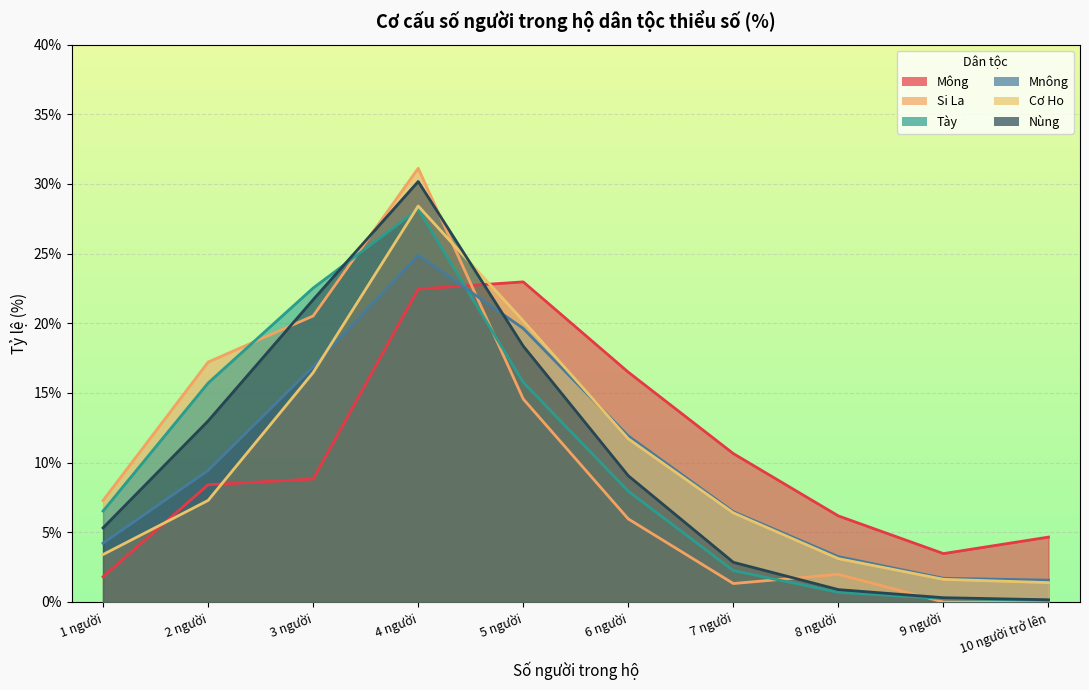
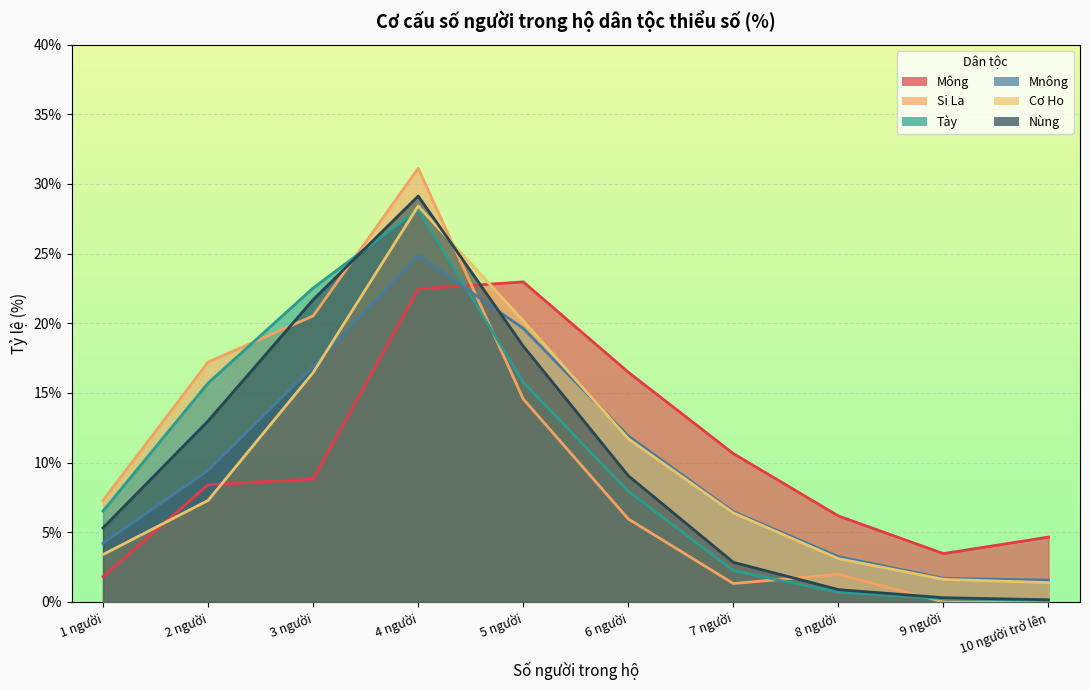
Nùng, 4 người: 30.2% -> 29.1%
